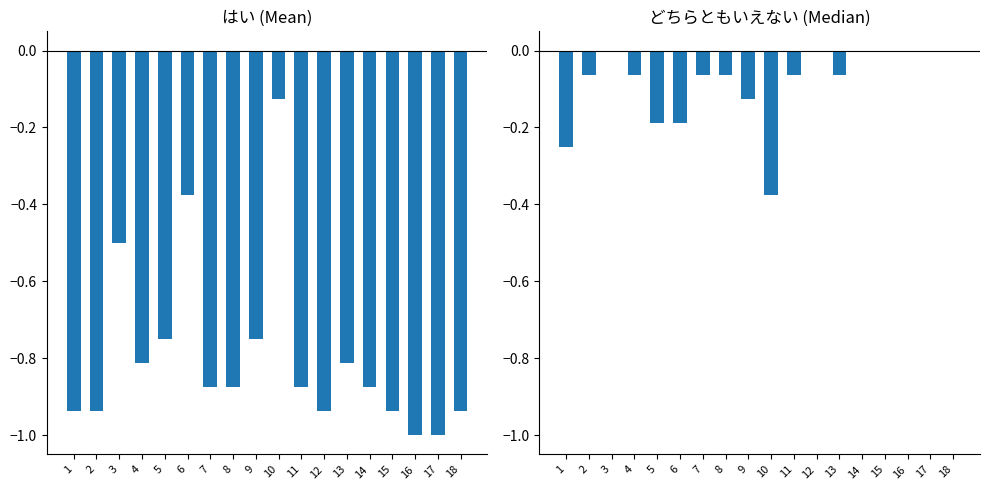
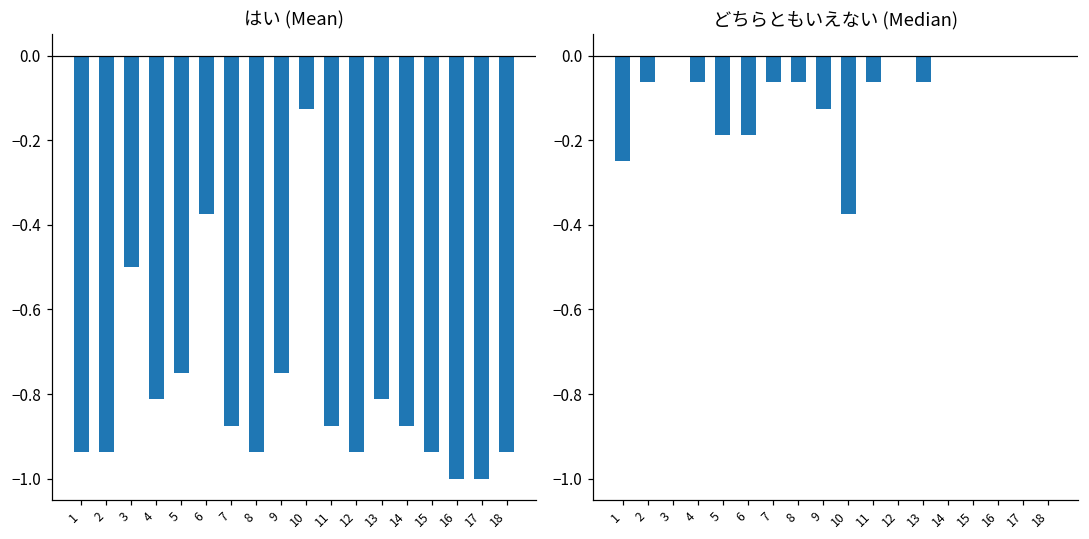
はい (Mean), 8: -0.88 -> -0.94
